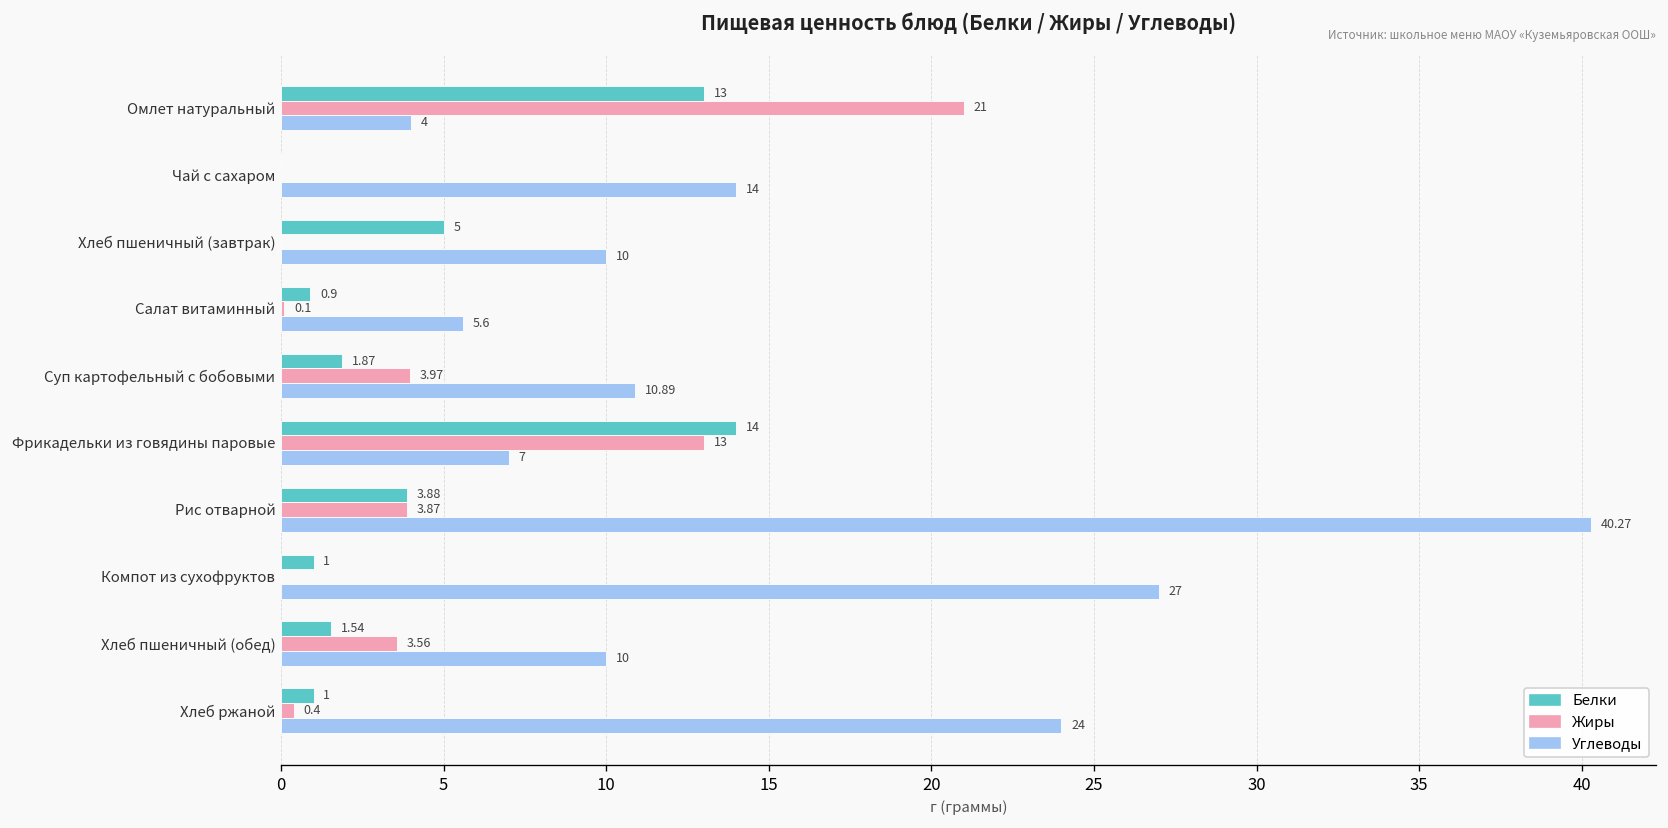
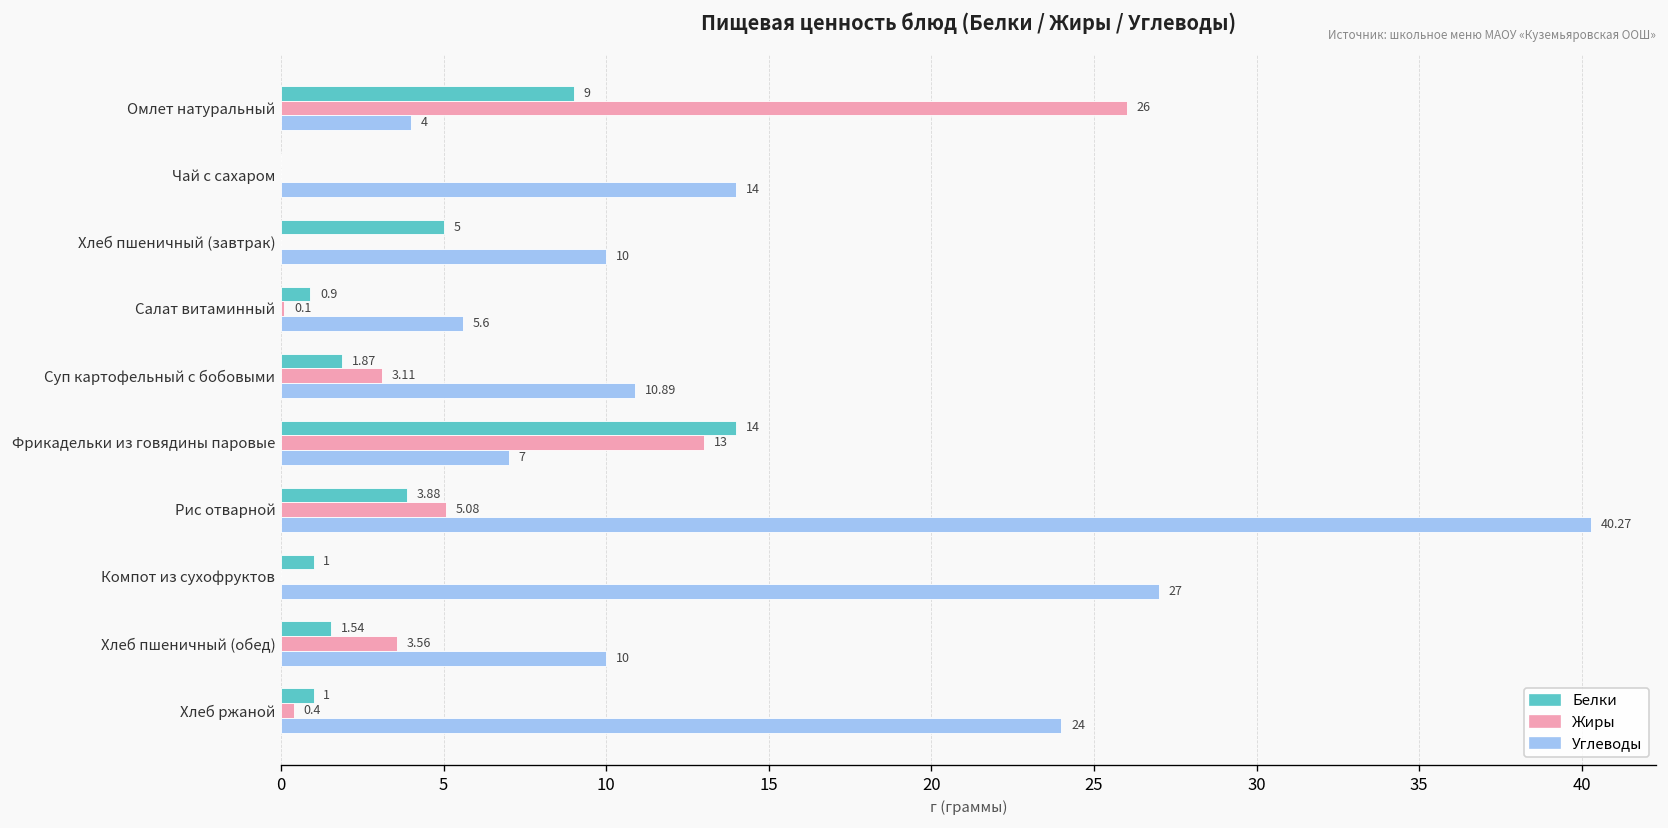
Белки, Омлет натуральный: 13 -> 9
Жиры, Омлет натуральный: 21 -> 26
Жиры, Суп картофельный с бобовыми: 3.97 -> 3.11
Жиры, Рис отварной: 3.87 -> 5.08
